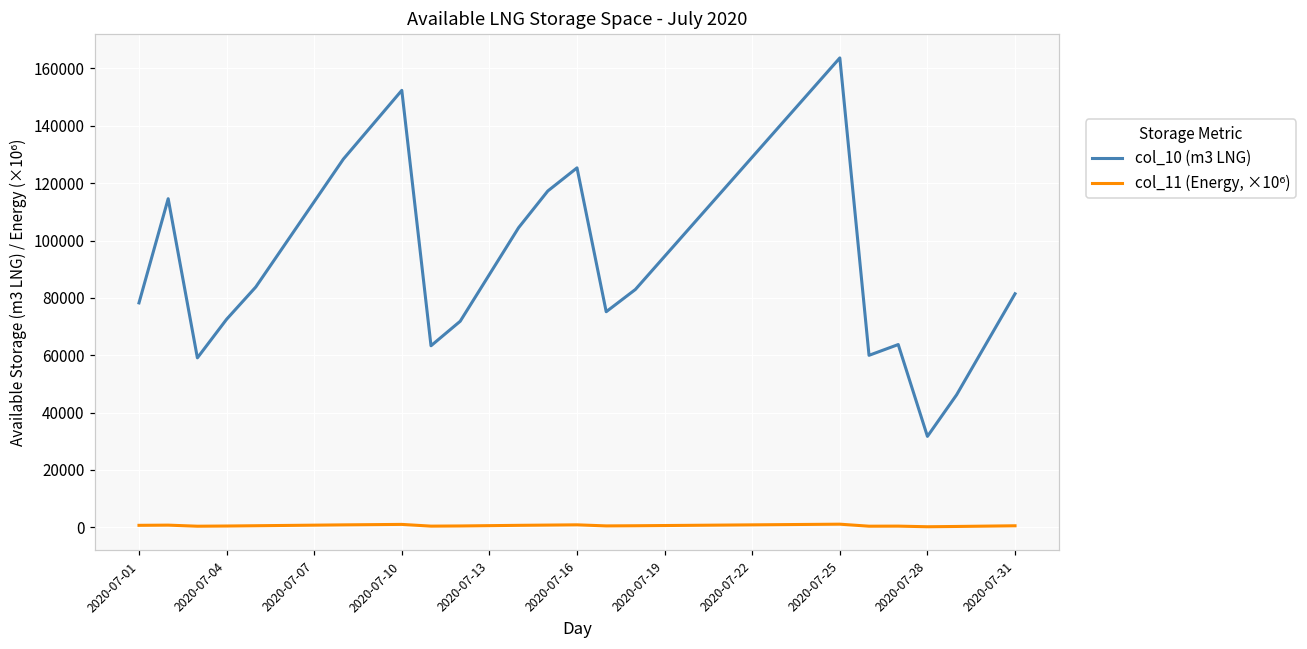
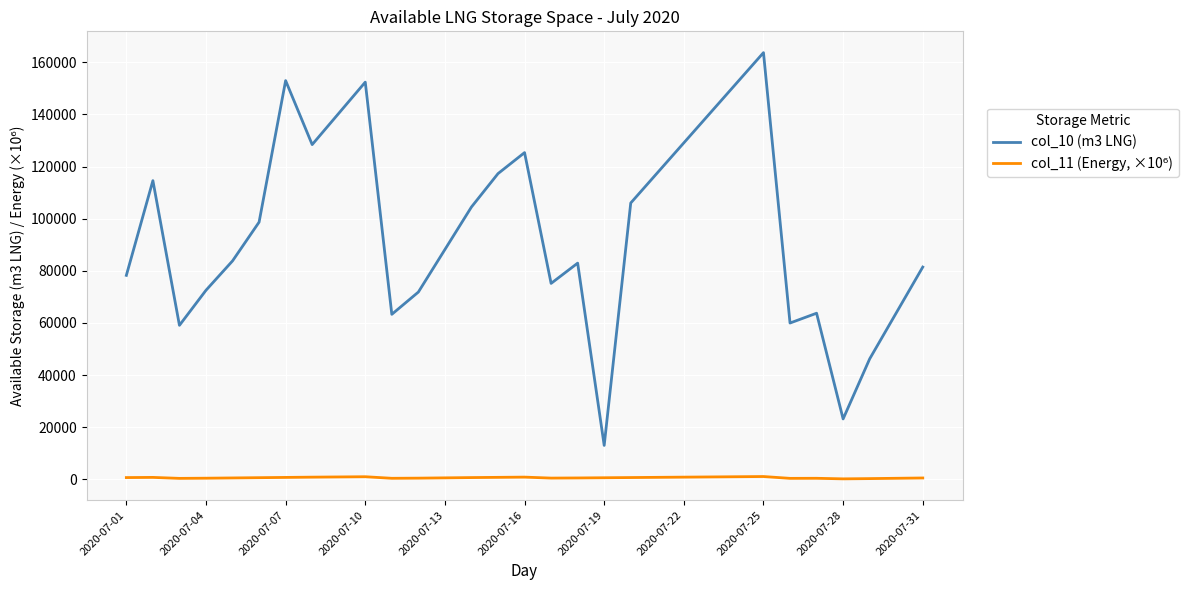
col_10 (m3 LNG), 2020-07-07: 114000 -> 153000
col_10 (m3 LNG), 2020-07-19: 94000 -> 13000
col_10 (m3 LNG), 2020-07-28: 32000 -> 23000
